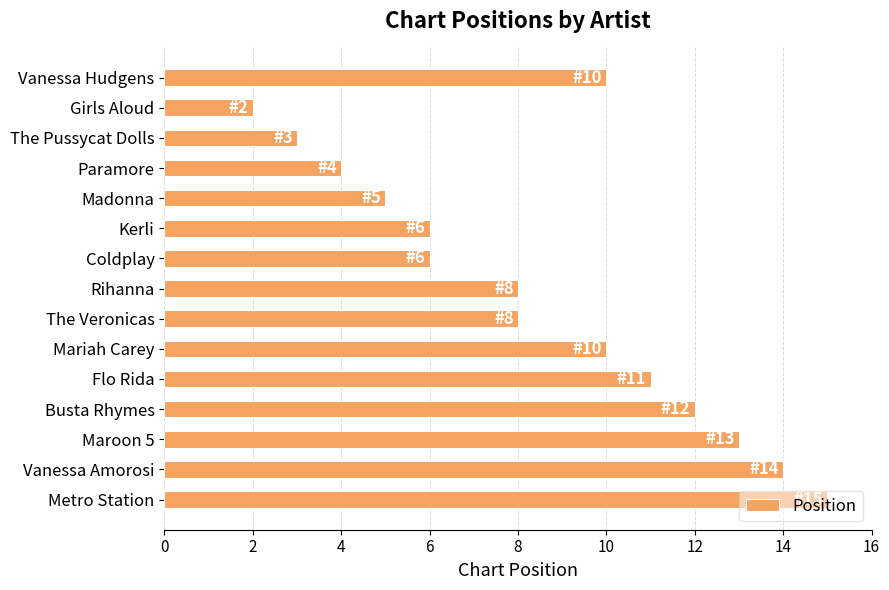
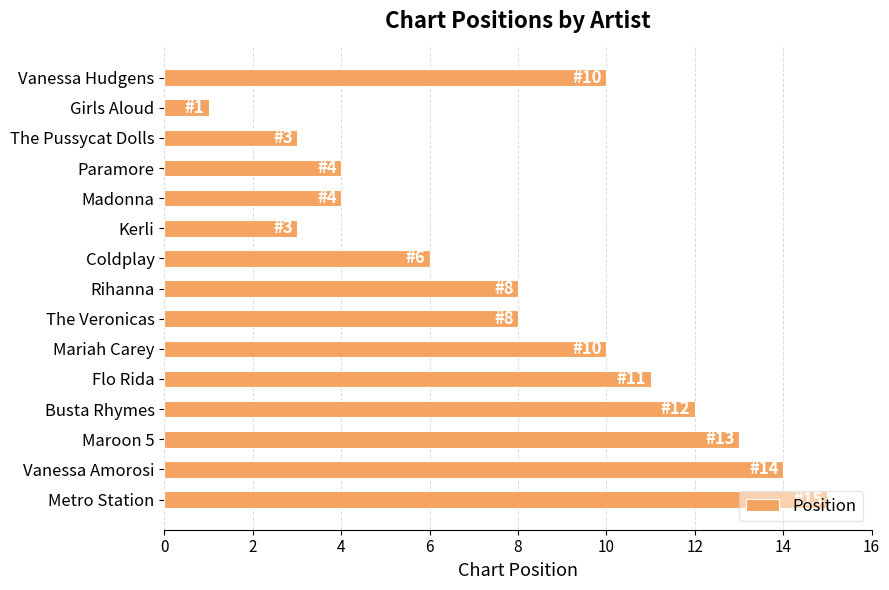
Position, Girls Aloud: 2 -> 1
Position, Madonna: 5 -> 4
Position, Kerli: 6 -> 3
